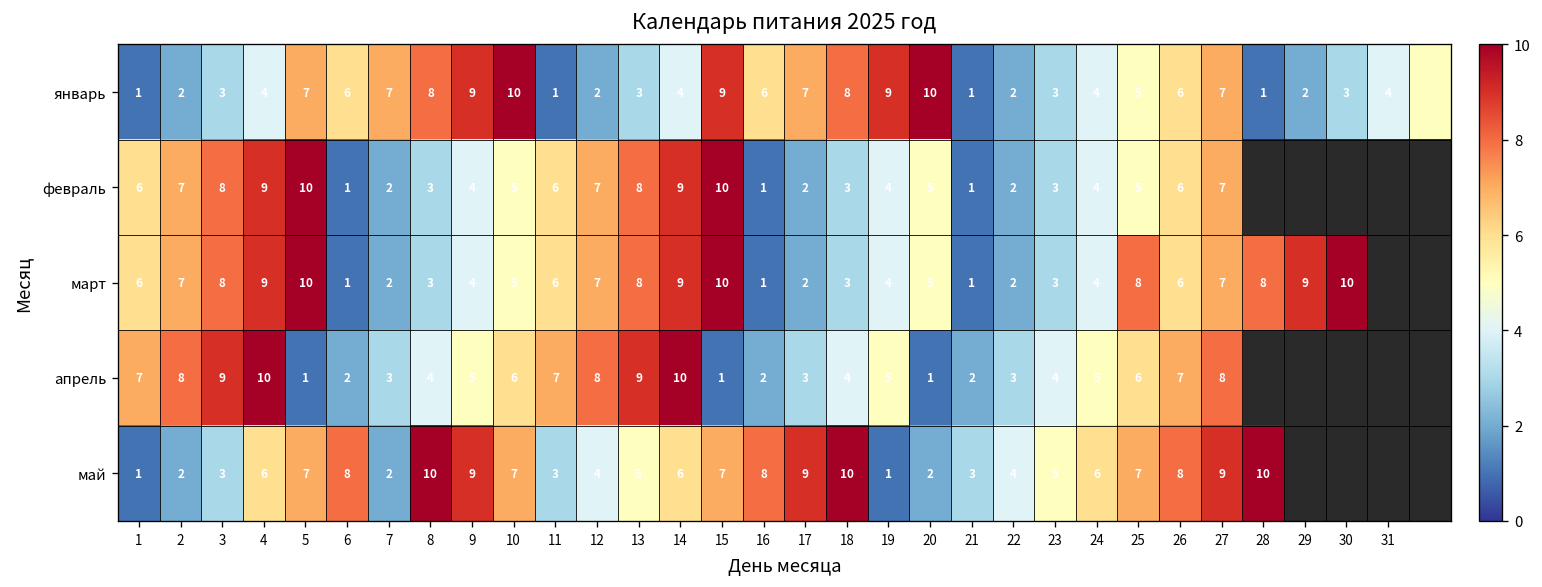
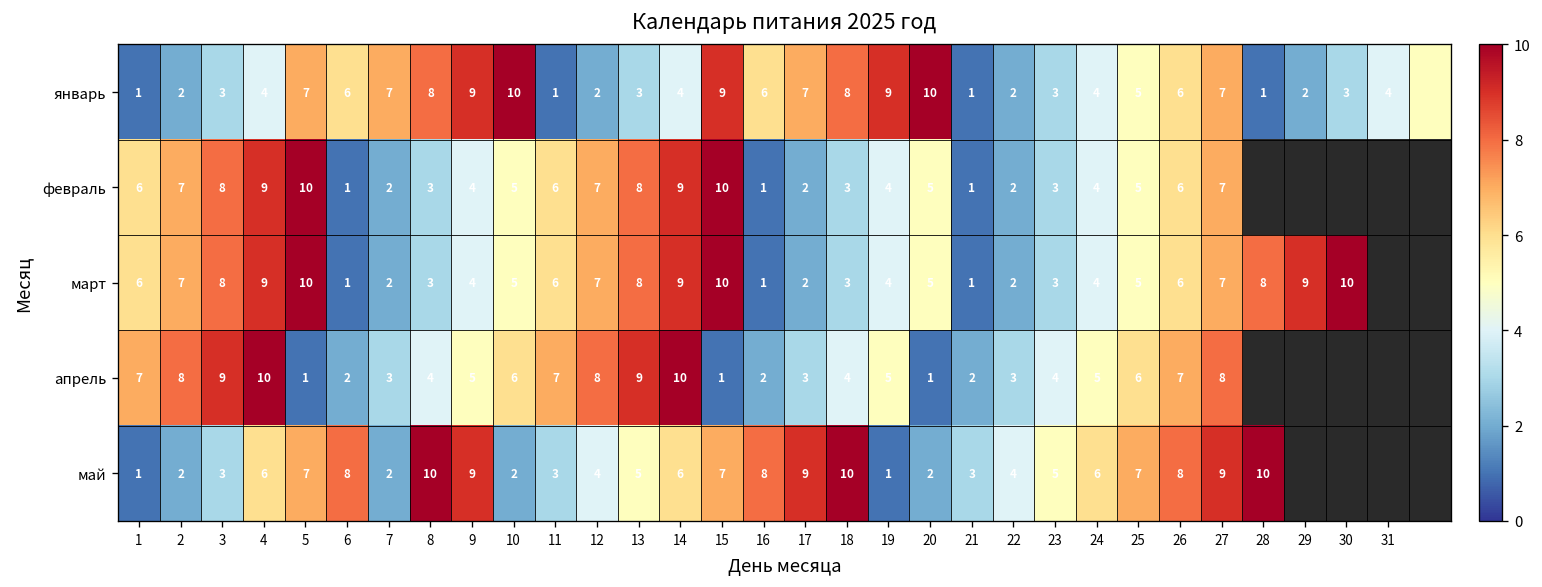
март, 25: 8 -> 5
май, 10: 7 -> 2
